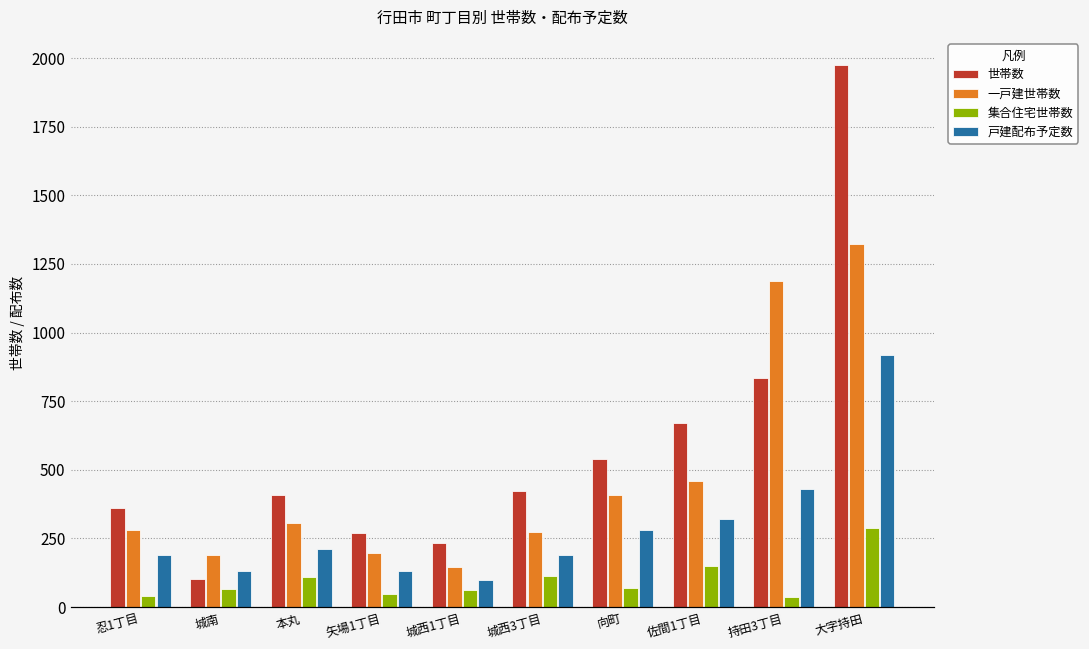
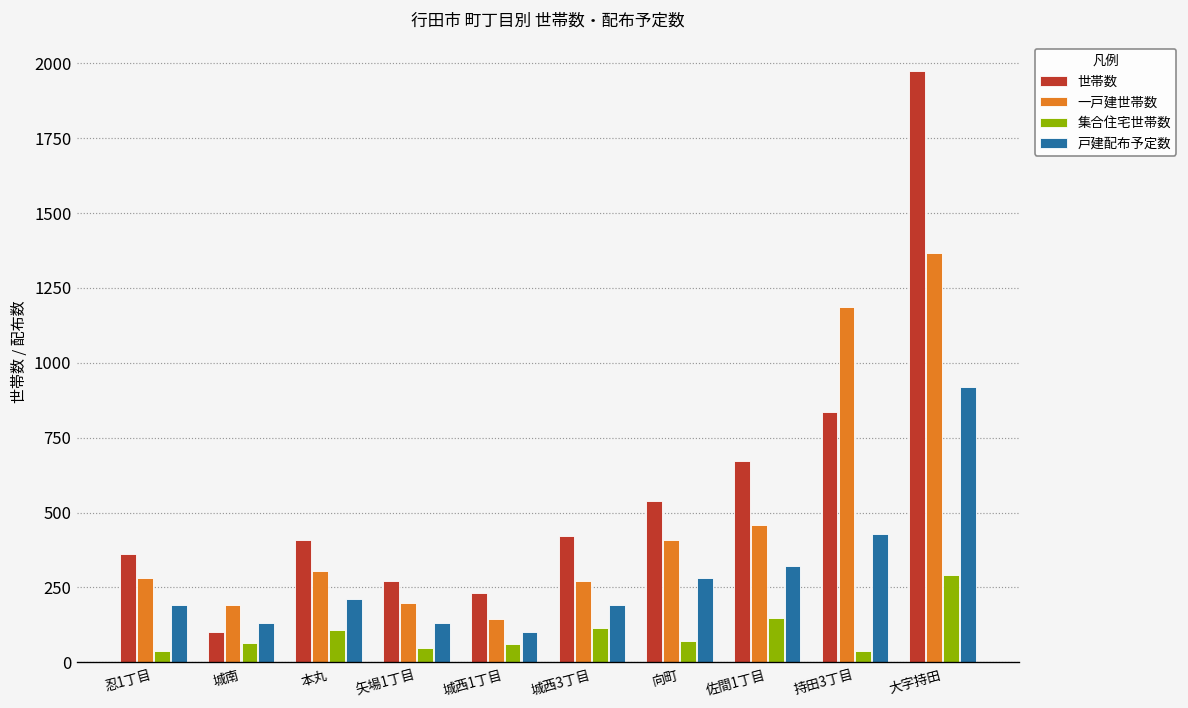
一戸建世帯数, 大字持田: 1320 -> 1370
